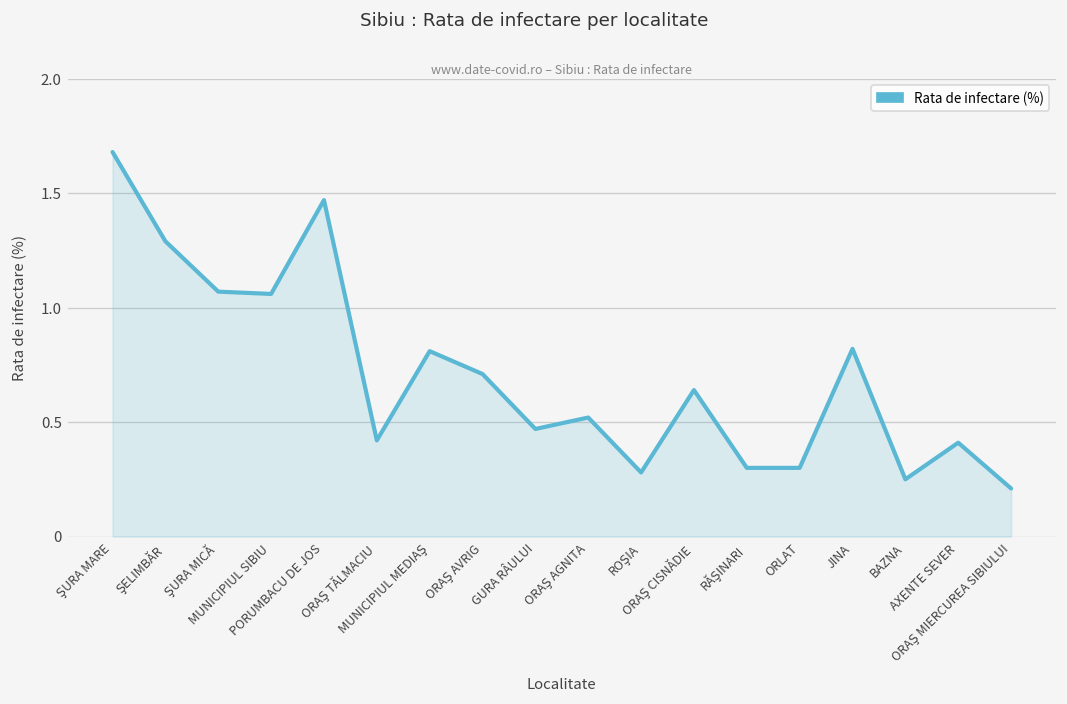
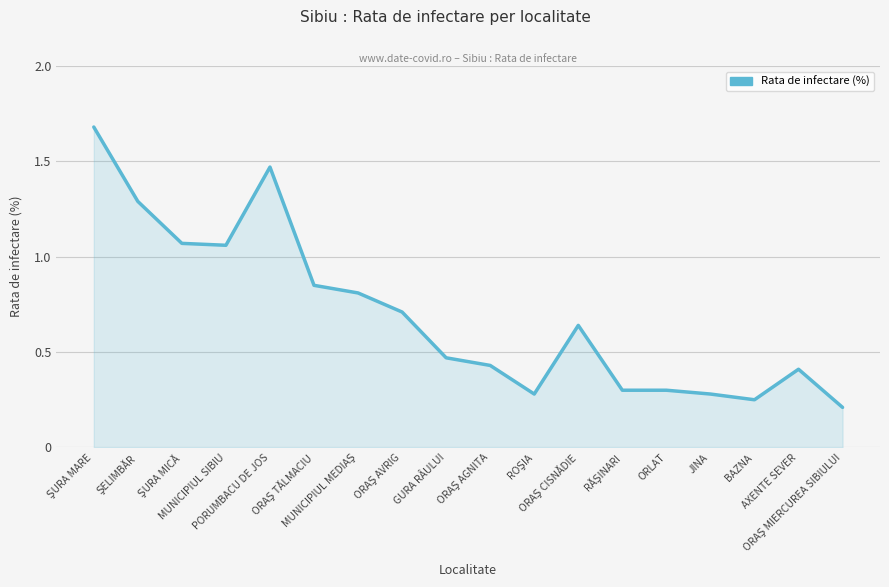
ORAŞ TĂLMACIU: 0.42 -> 0.85
ORAŞ AGNITA: 0.52 -> 0.43
JINA: 0.82 -> 0.28
